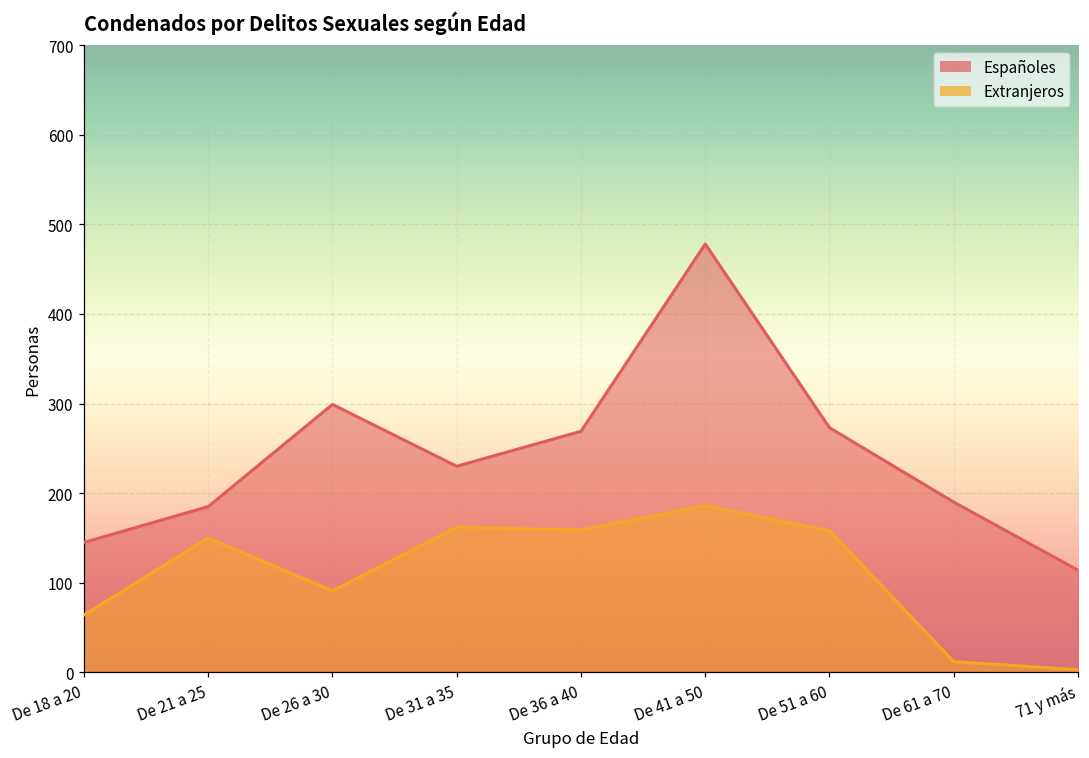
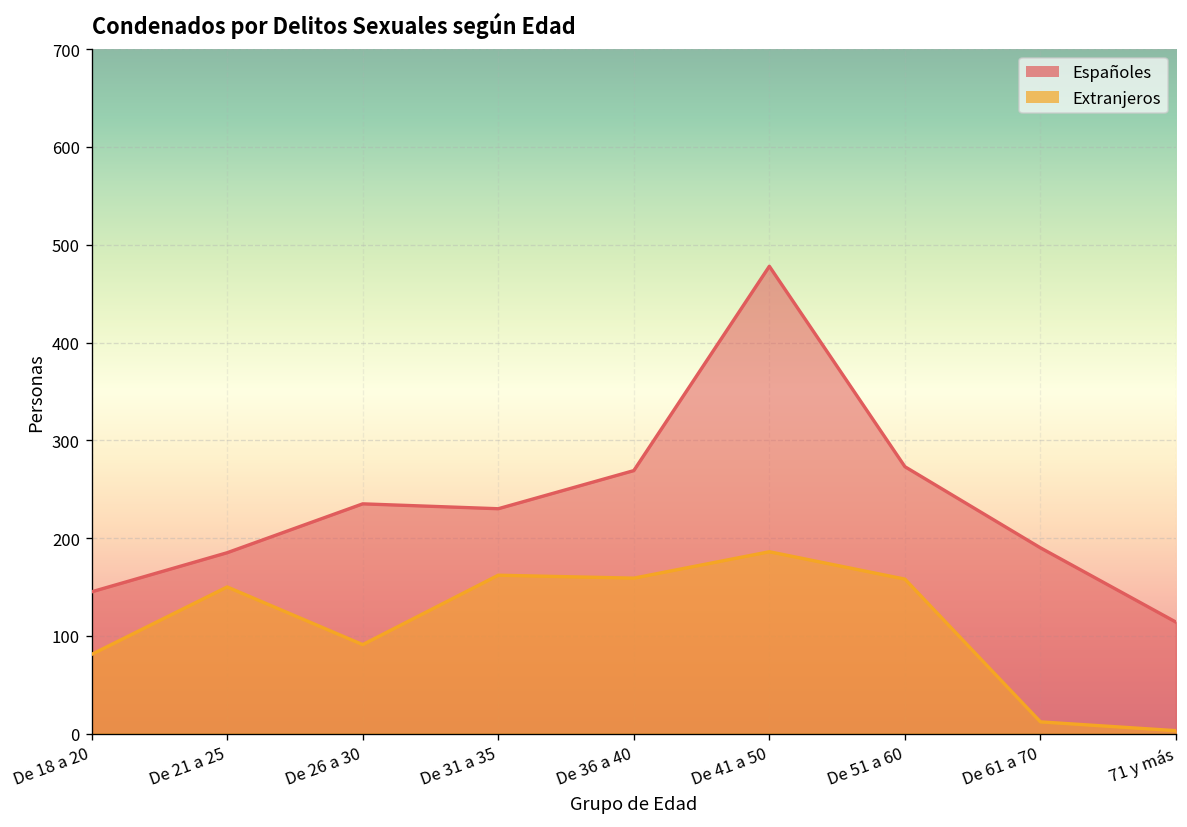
Extranjeros, De 18 a 20: 60 -> 80
Españoles, De 26 a 30: 300 -> 240
